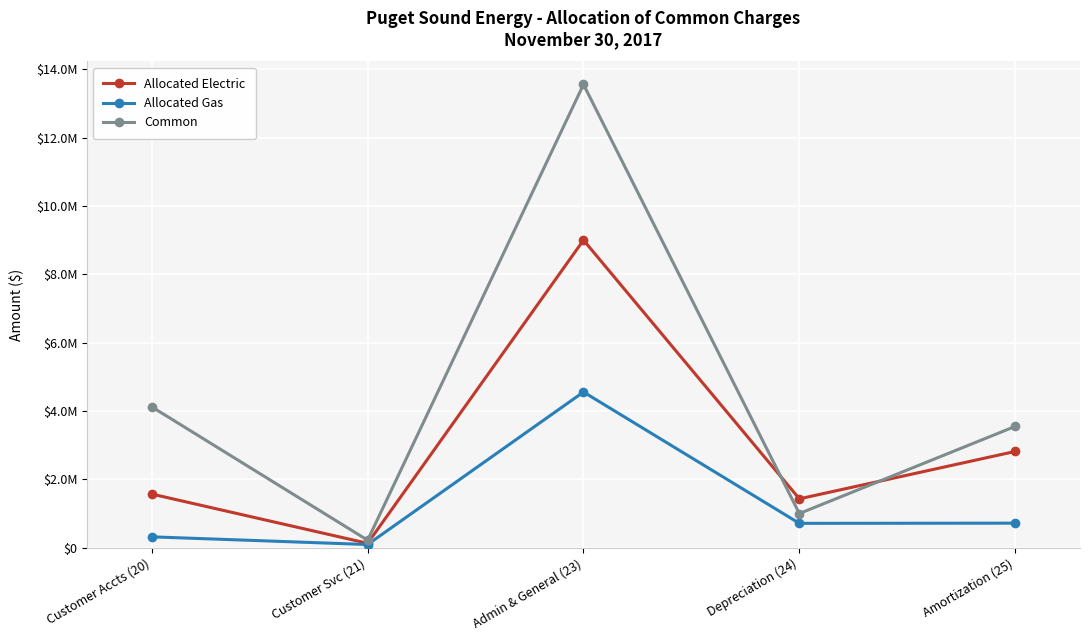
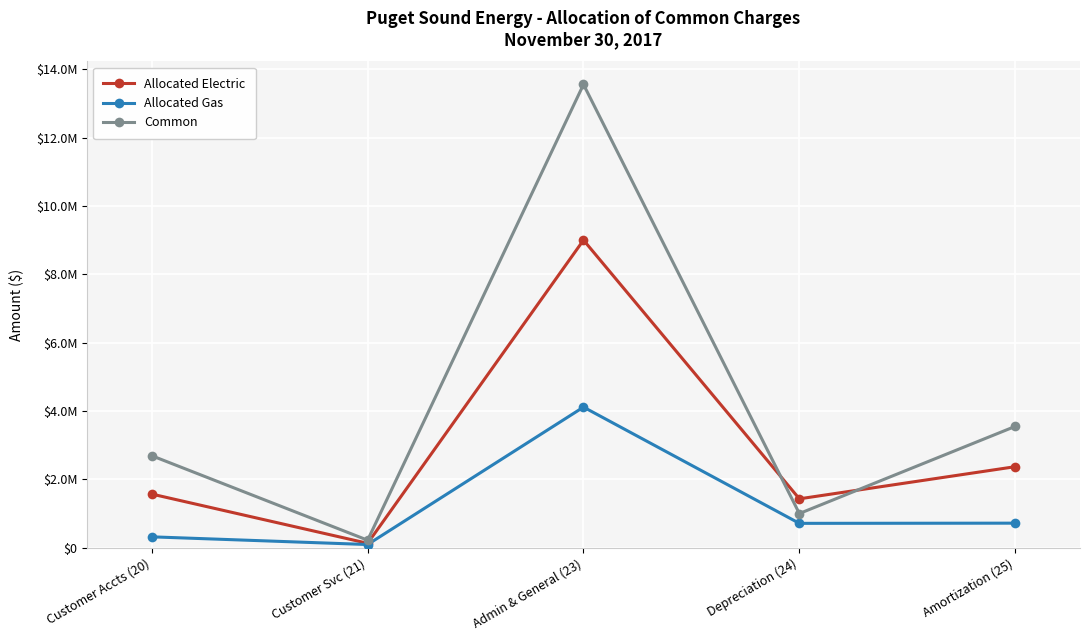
Common, Customer Accts (20): $4100000 -> $2700000
Allocated Gas, Admin & General (23): $4600000 -> $4100000
Allocated Electric, Amortization (25): $2800000 -> $2400000
